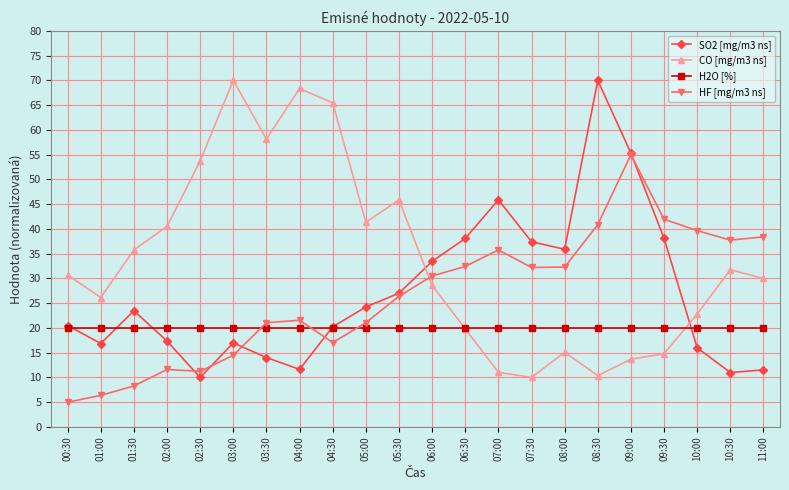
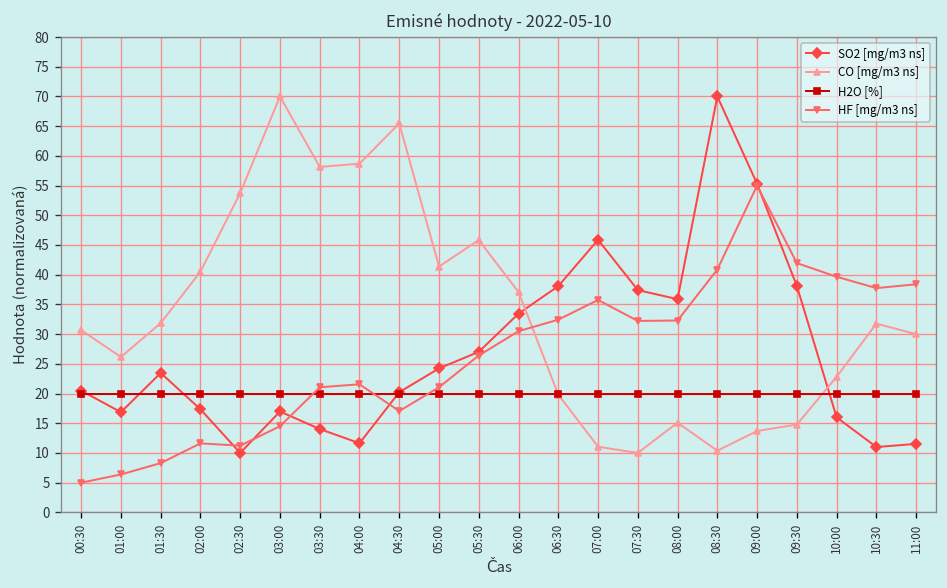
CO [mg/m3 ns], 01:30: 36 -> 32
CO [mg/m3 ns], 04:00: 68 -> 59
CO [mg/m3 ns], 06:00: 29 -> 37
